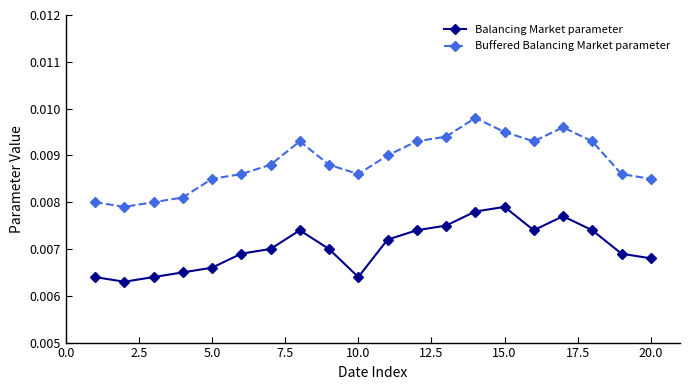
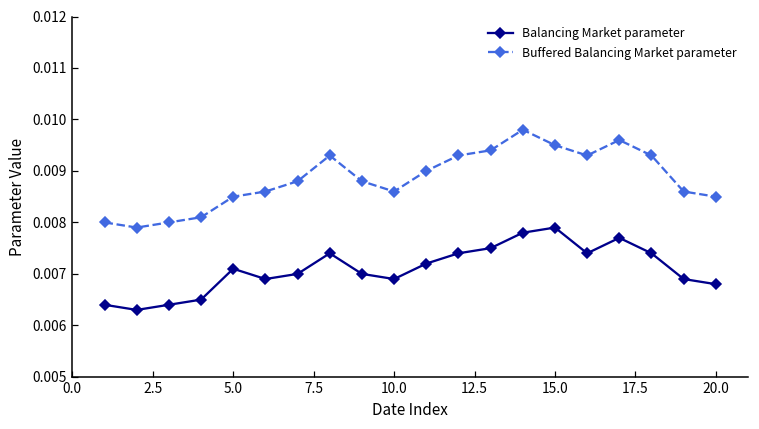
Balancing Market parameter, 5.0: 0.0066 -> 0.0071
Balancing Market parameter, 10.0: 0.0064 -> 0.0069
